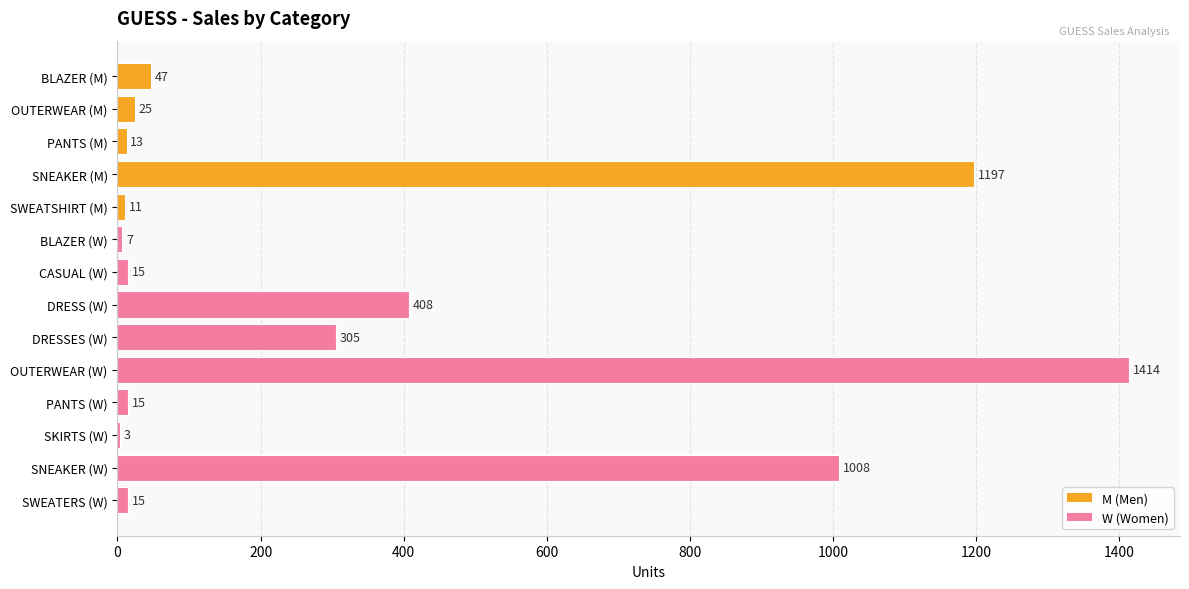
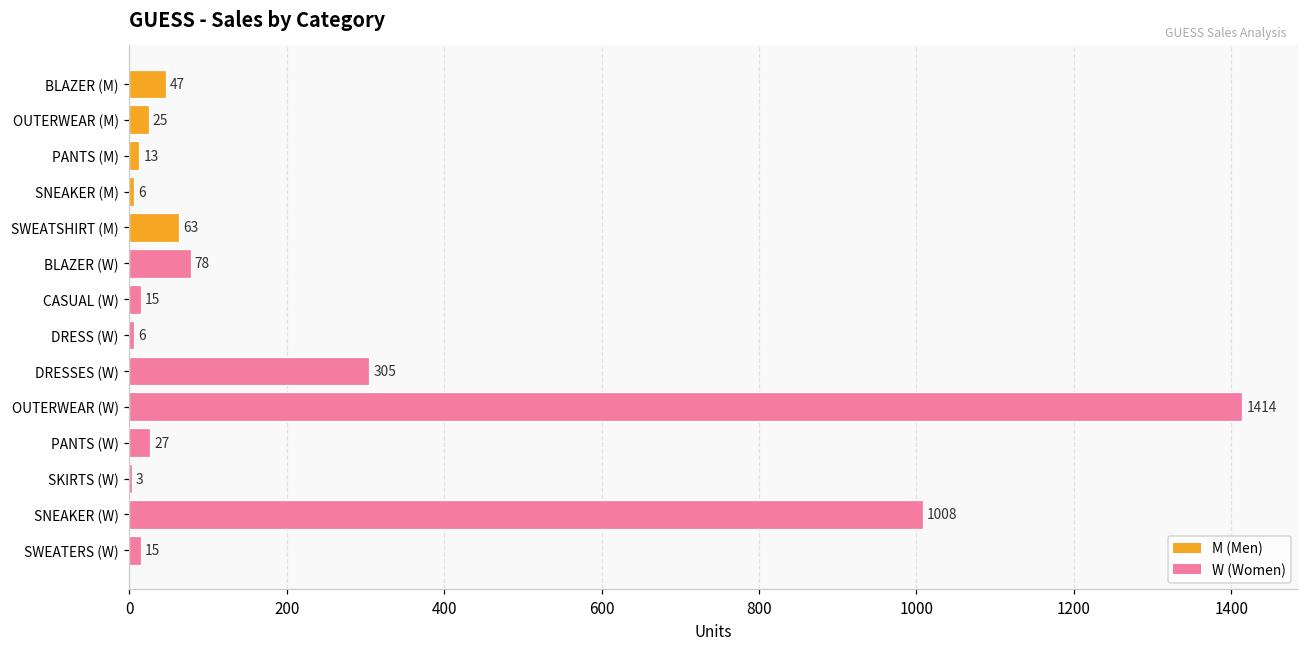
SNEAKER (M): 1197 -> 6
SWEATSHIRT (M): 11 -> 63
BLAZER (W): 7 -> 78
DRESS (W): 408 -> 6
PANTS (W): 15 -> 27
